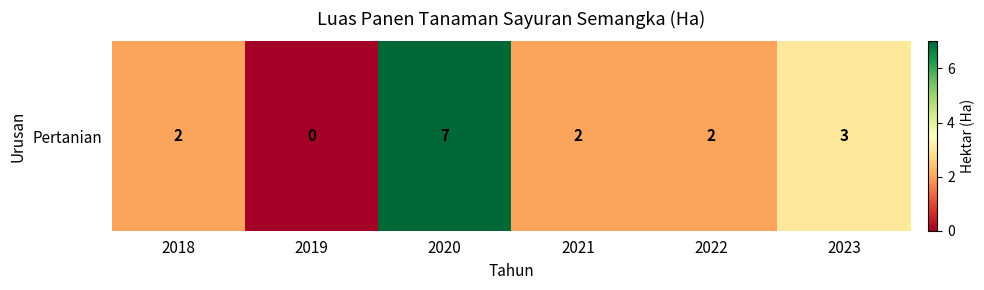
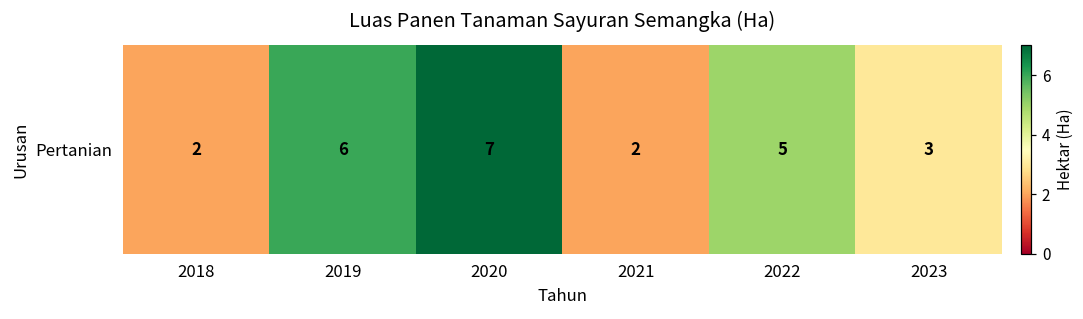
Pertanian, 2019: 0 -> 6
Pertanian, 2022: 2 -> 5
